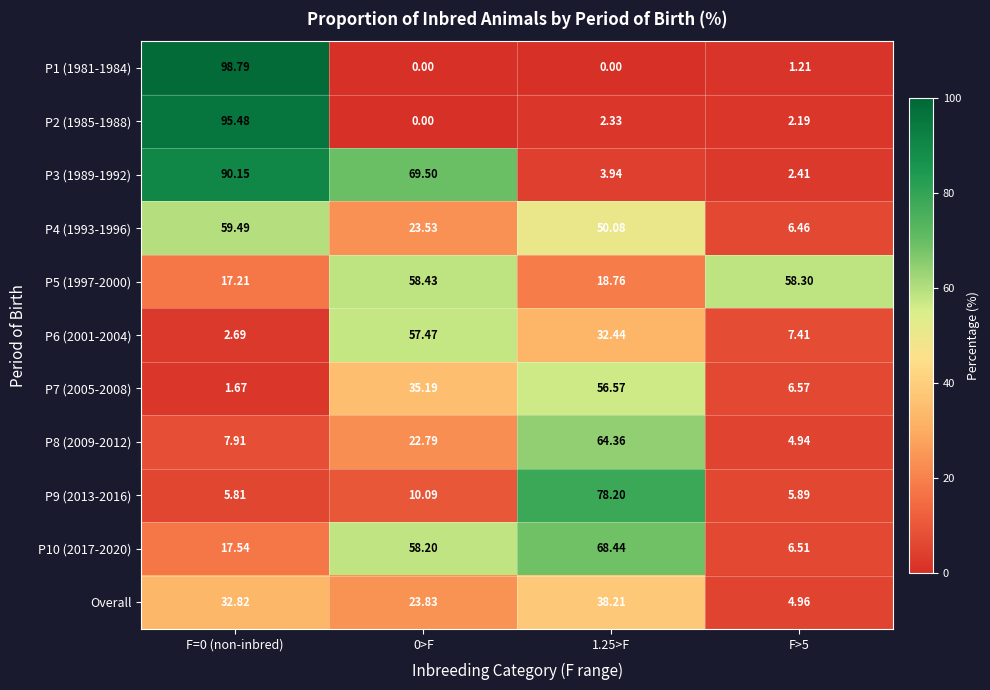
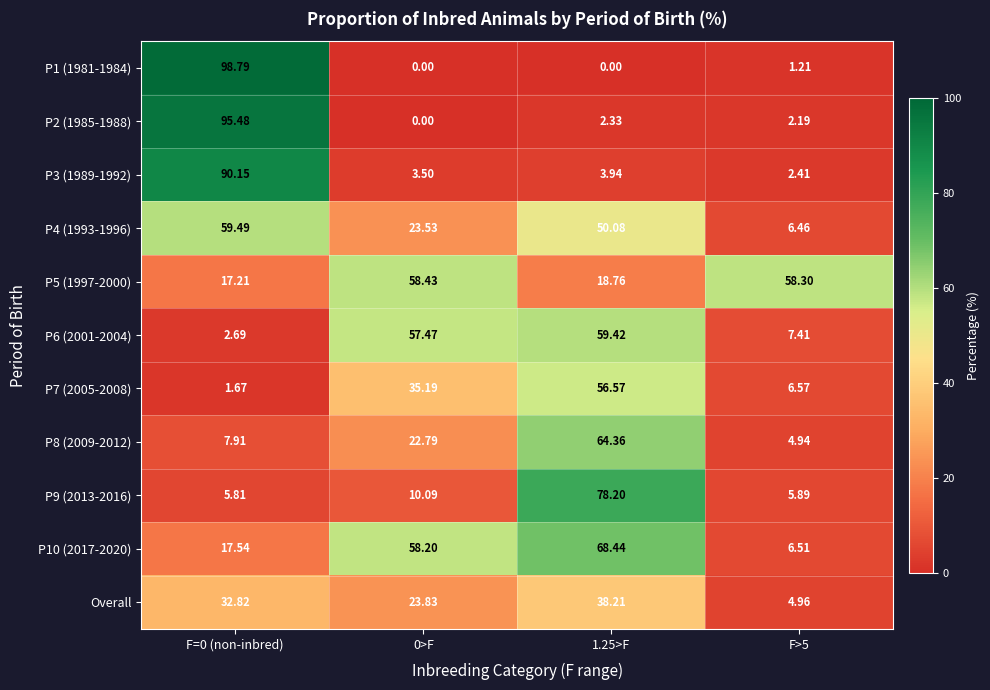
P3 (1989-1992), 0>F: 69.50 -> 3.50
P6 (2001-2004), 1.25>F: 32.44 -> 59.42
